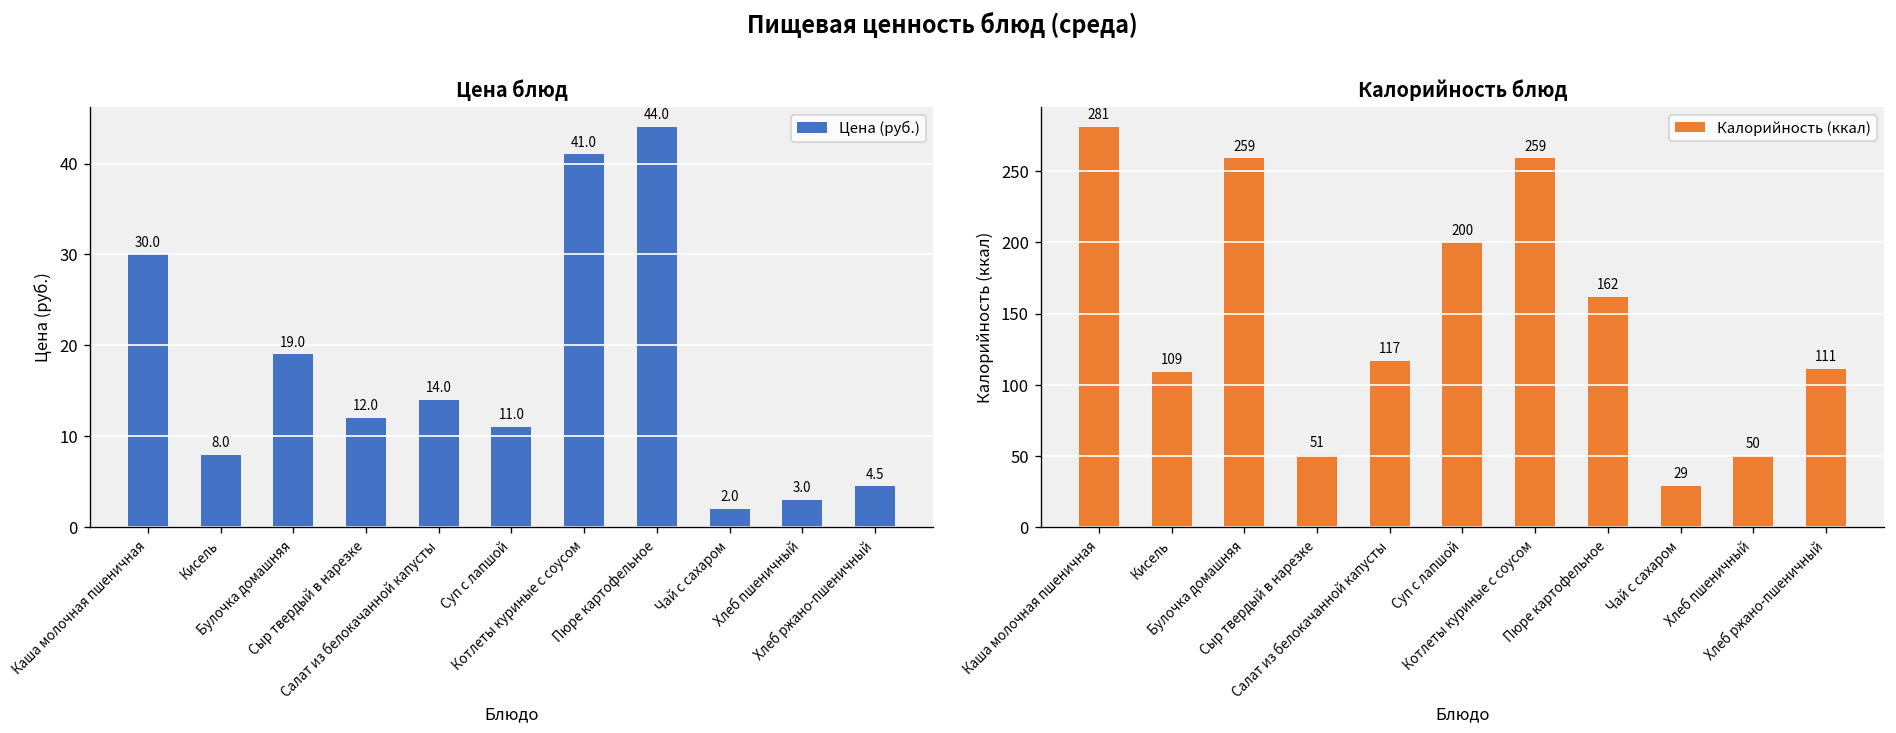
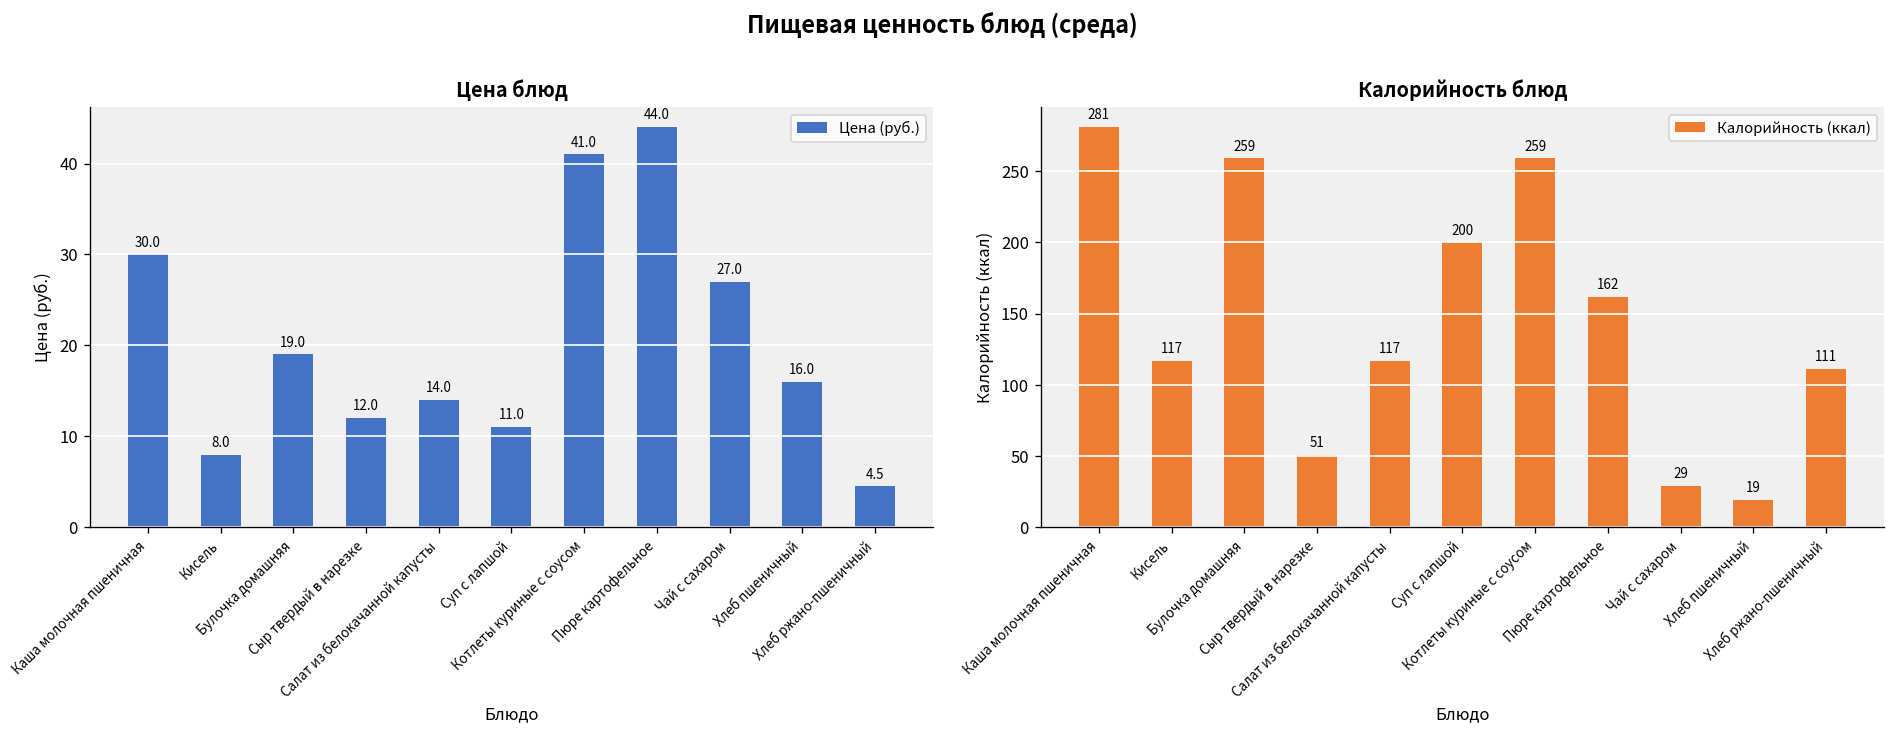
Цена блюд, Чай с сахаром: 2.0 -> 27.0
Цена блюд, Хлеб пшеничный: 3.0 -> 16.0
Калорийность блюд, Кисель: 109 -> 117
Калорийность блюд, Хлеб пшеничный: 50 -> 19
